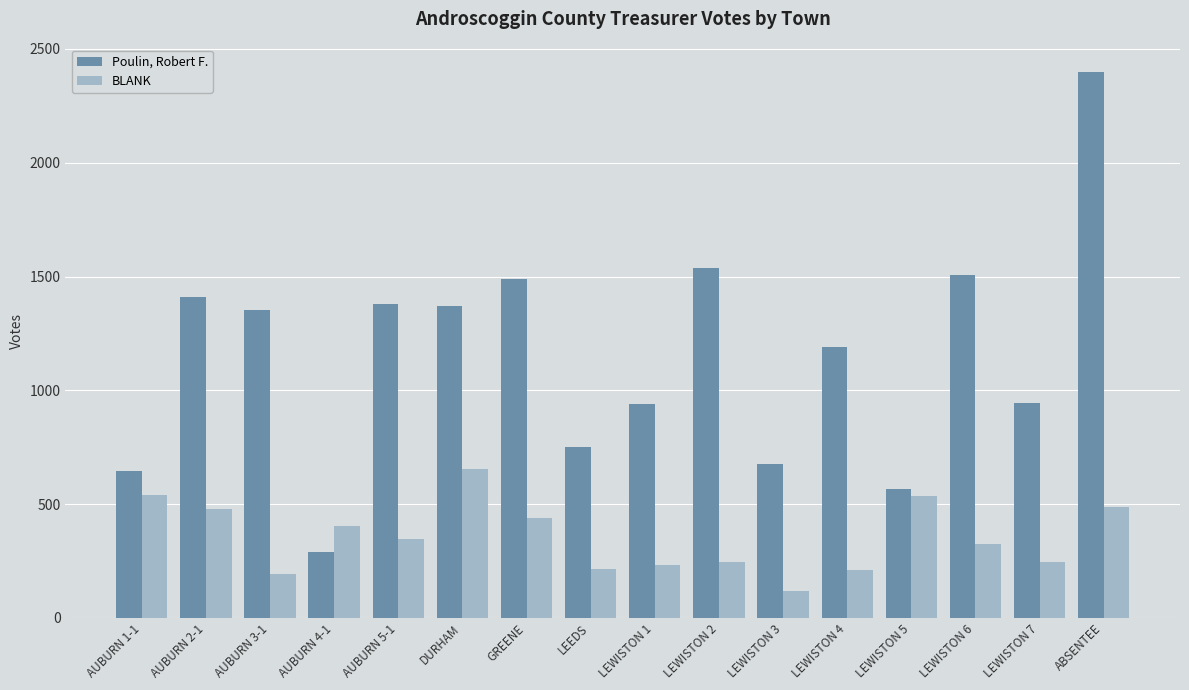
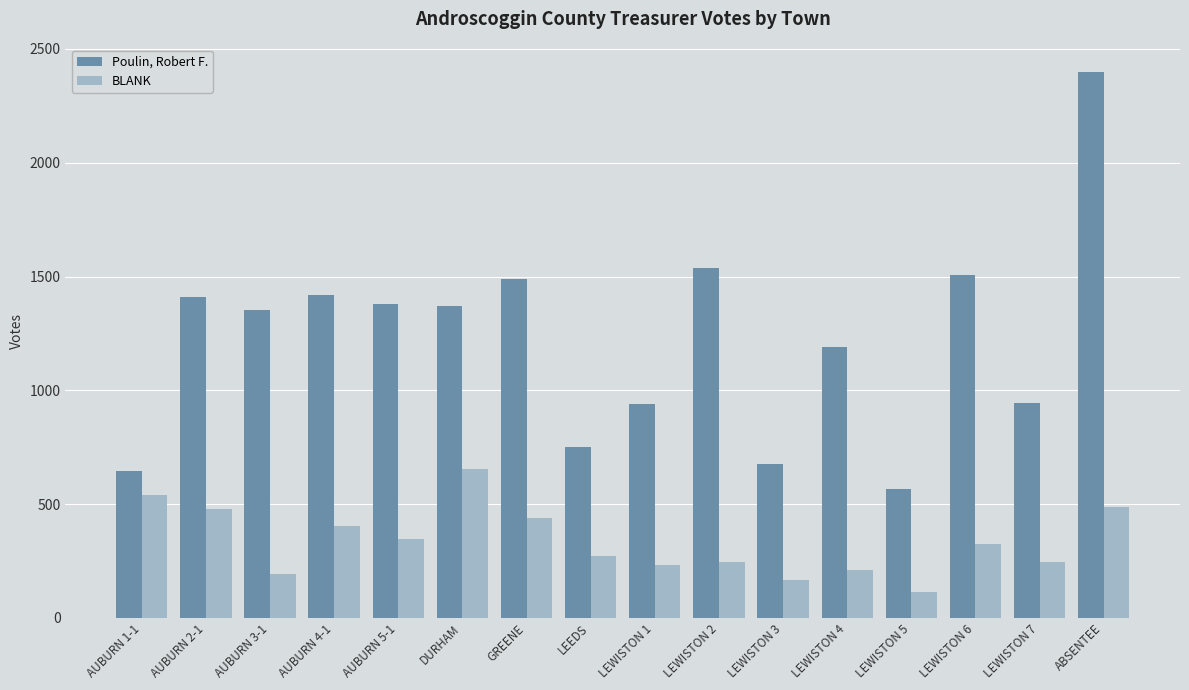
Poulin, Robert F., AUBURN 4-1: 290 -> 1420
BLANK, LEEDS: 210 -> 270
BLANK, LEWISTON 3: 120 -> 170
BLANK, LEWISTON 5: 540 -> 110
